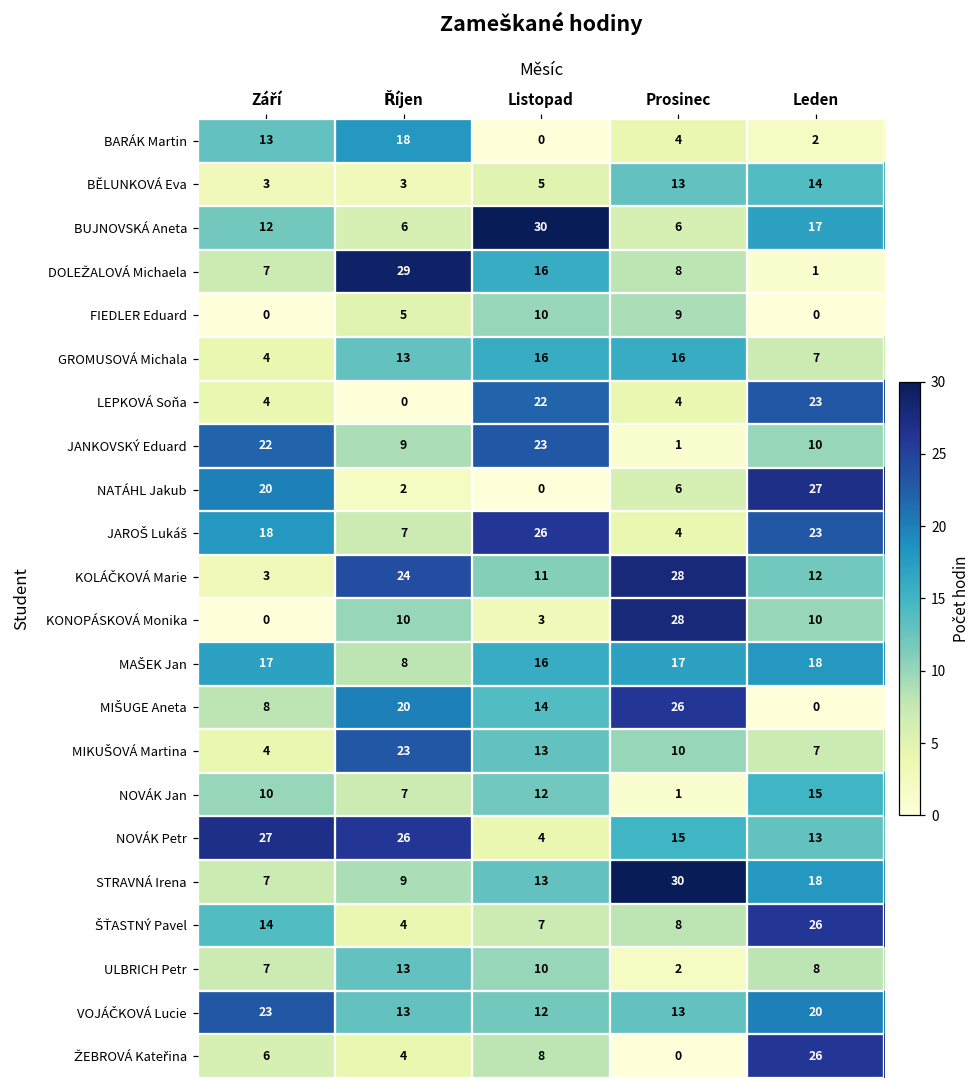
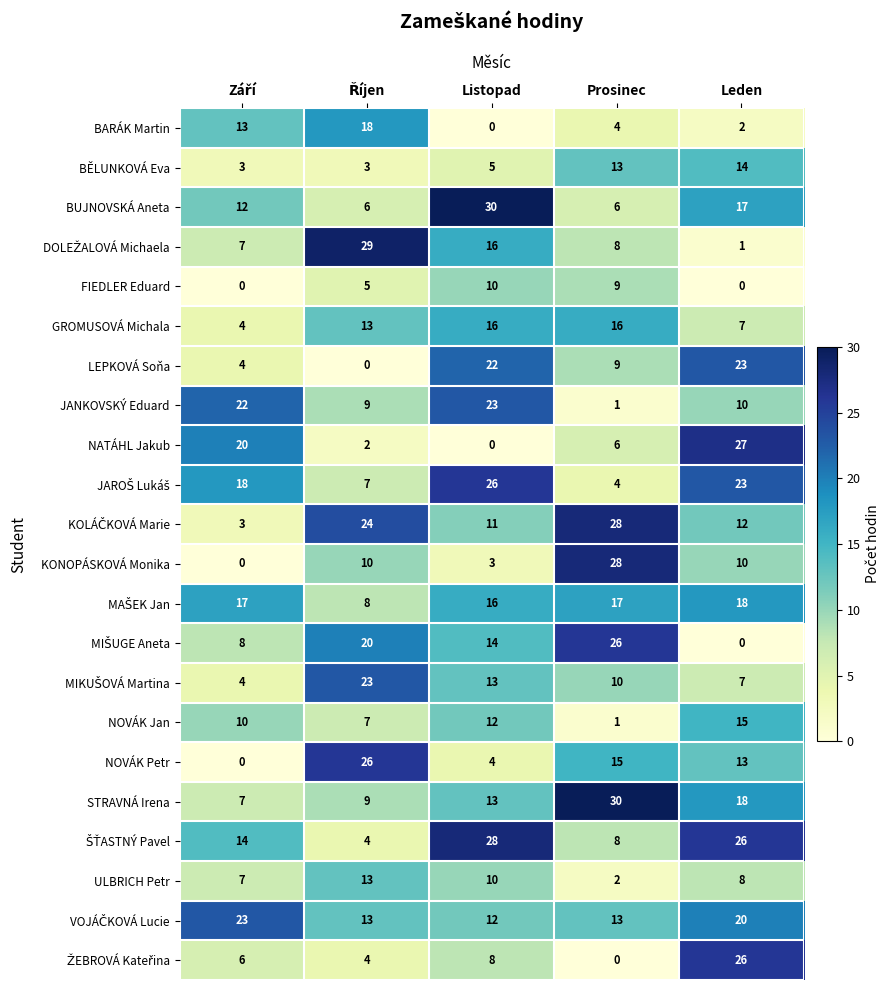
LEPKOVÁ Soňa, Prosinec: 4 -> 9
NOVÁK Petr, Září: 27 -> 0
ŠŤASTNÝ Pavel, Listopad: 7 -> 28
